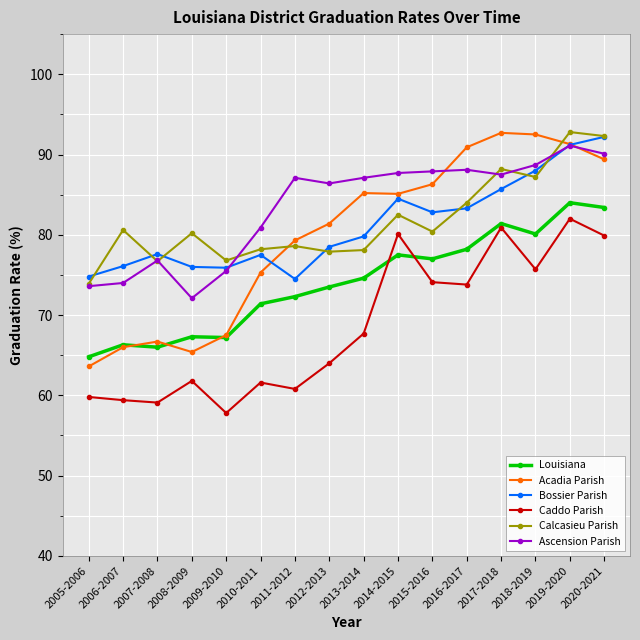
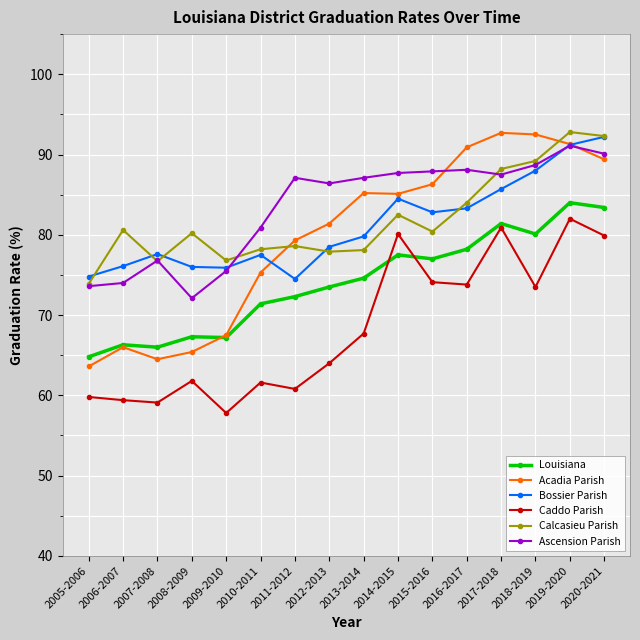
Acadia Parish, 2007-2008: 67 -> 65
Caddo Parish, 2018-2019: 76 -> 74
Calcasieu Parish, 2018-2019: 87 -> 89
